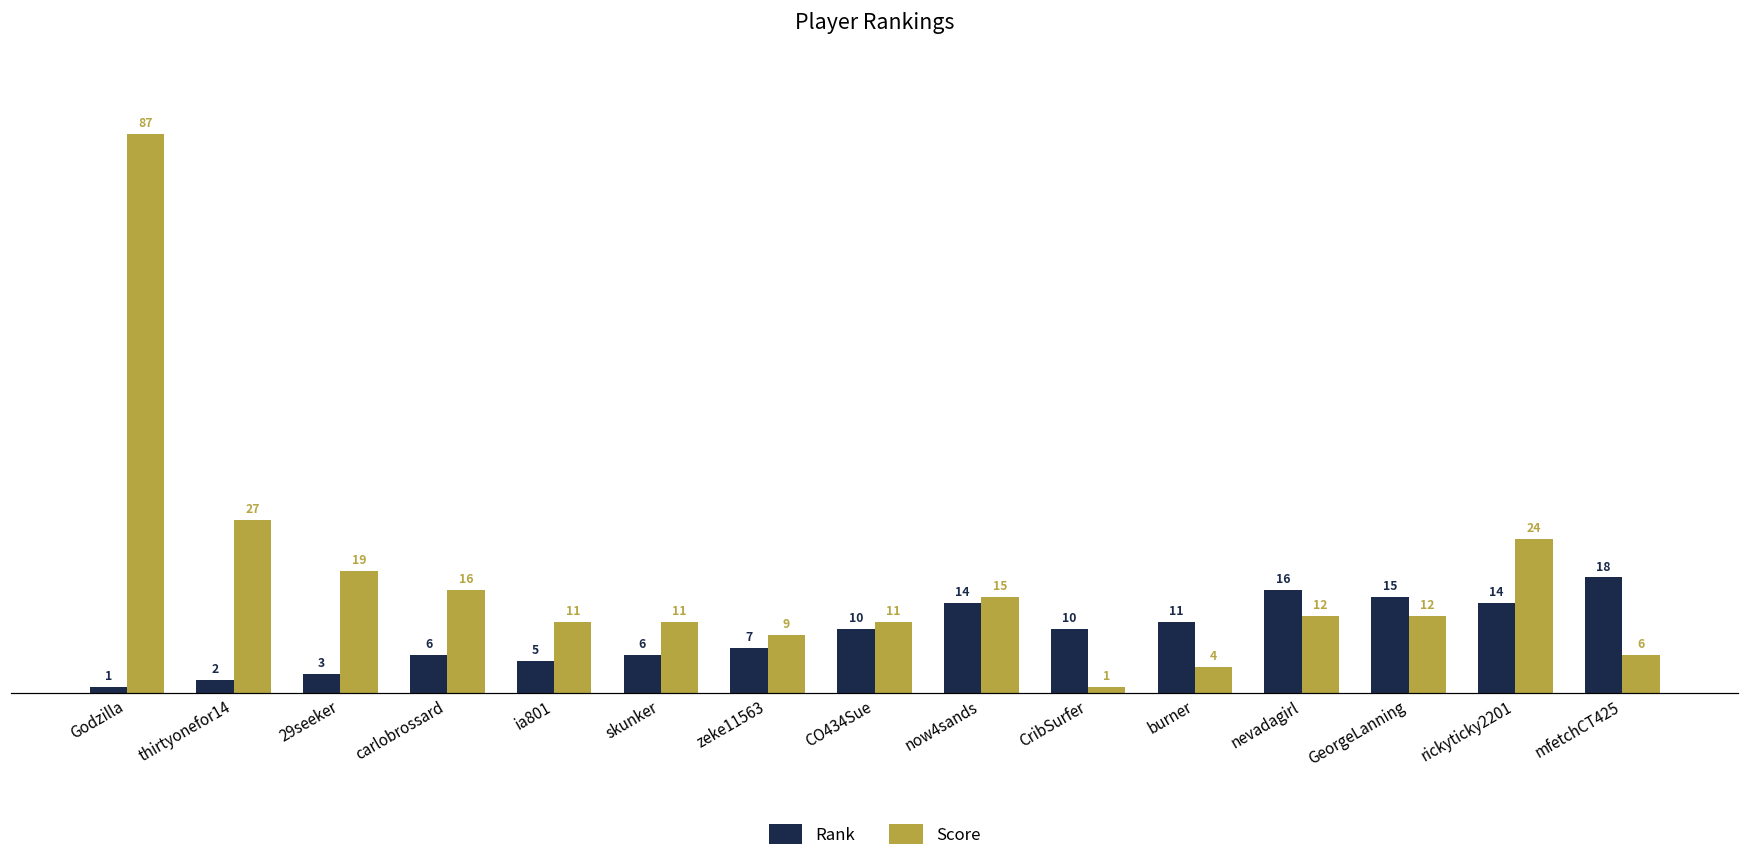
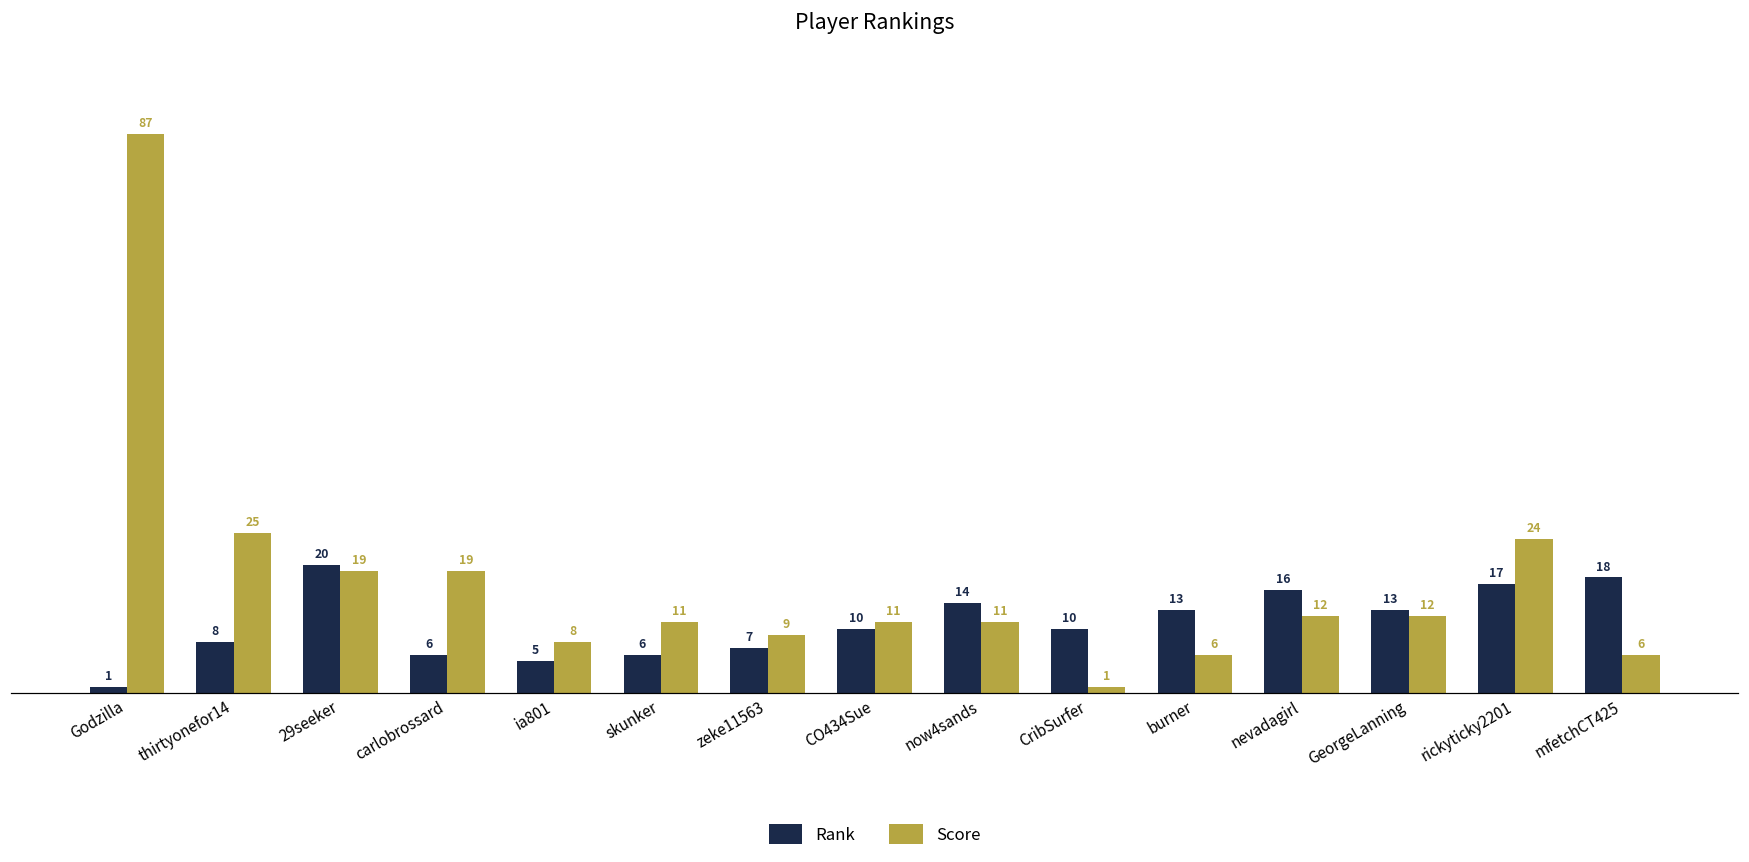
Rank, thirtyonefor14: 2 -> 8
Score, thirtyonefor14: 27 -> 25
Rank, 29seeker: 3 -> 20
Score, carlobrossard: 16 -> 19
Score, ia801: 11 -> 8
Score, now4sands: 15 -> 11
Rank, burner: 11 -> 13
Score, burner: 4 -> 6
Rank, GeorgeLanning: 15 -> 13
Rank, rickyticky2201: 14 -> 17
